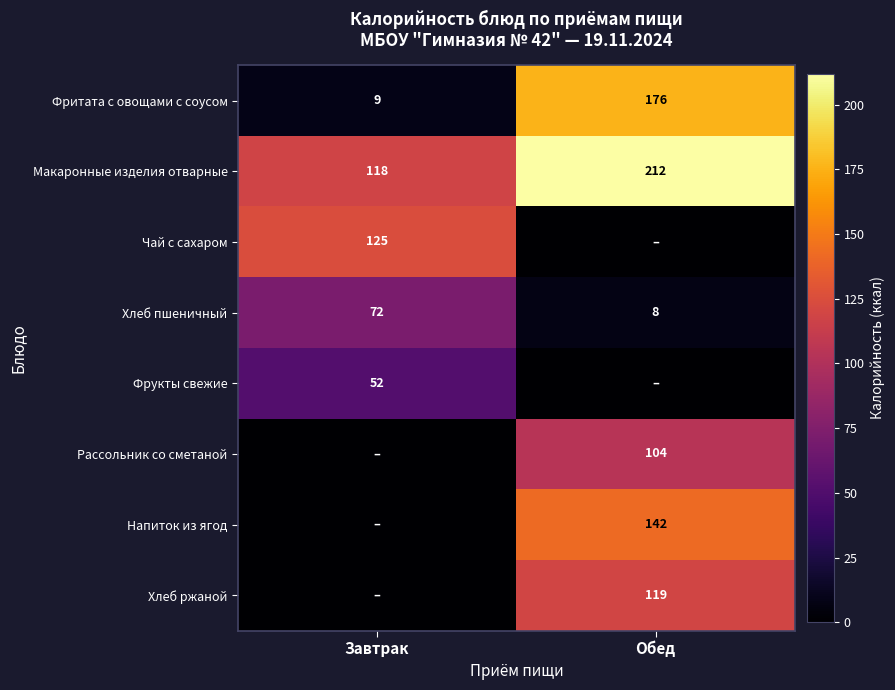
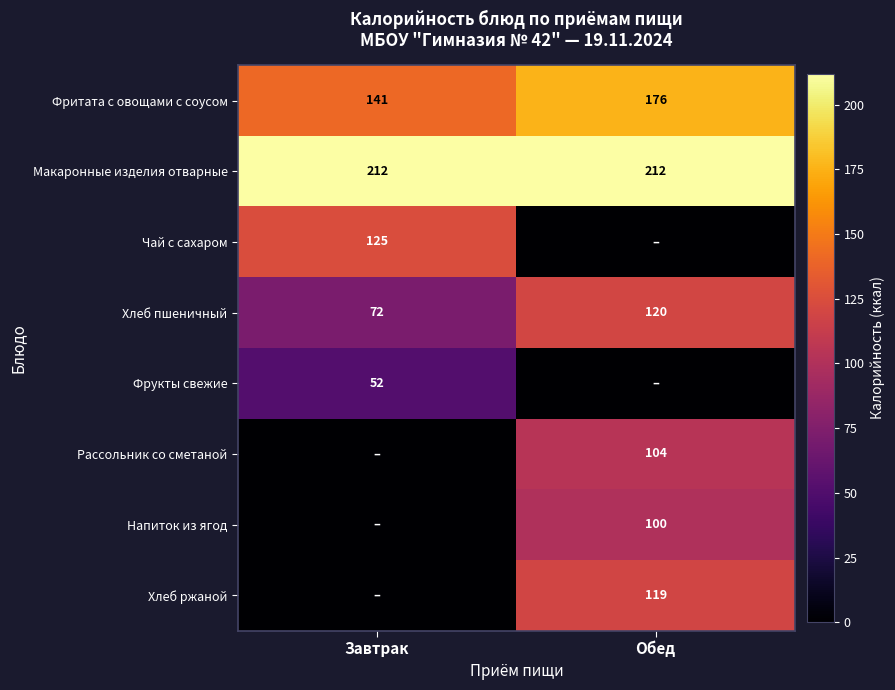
Фритата с овощами с соусом, Завтрак: 9 -> 141
Макаронные изделия отварные, Завтрак: 118 -> 212
Хлеб пшеничный, Обед: 8 -> 120
Напиток из ягод, Обед: 142 -> 100
